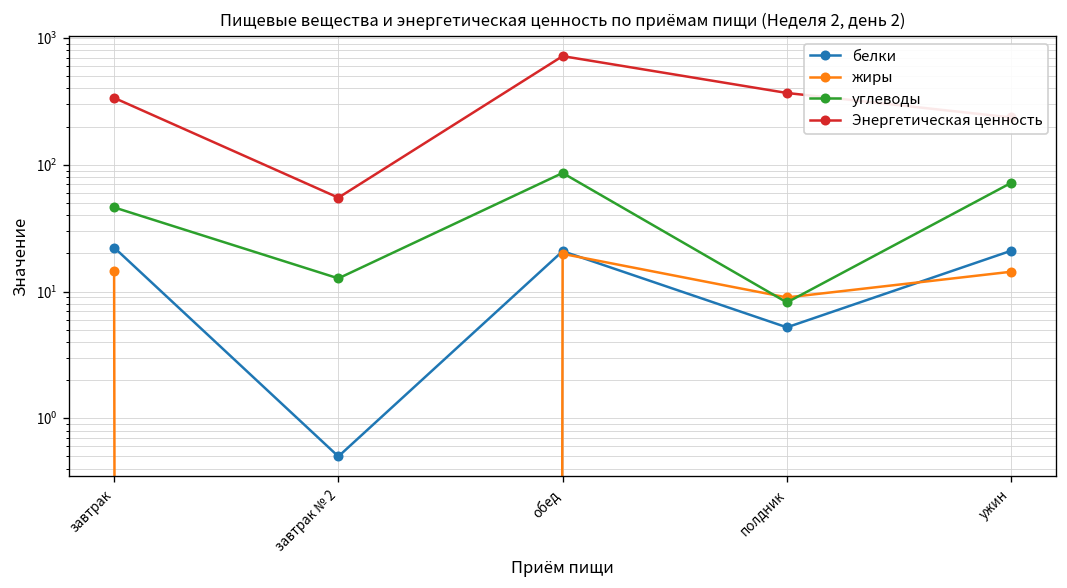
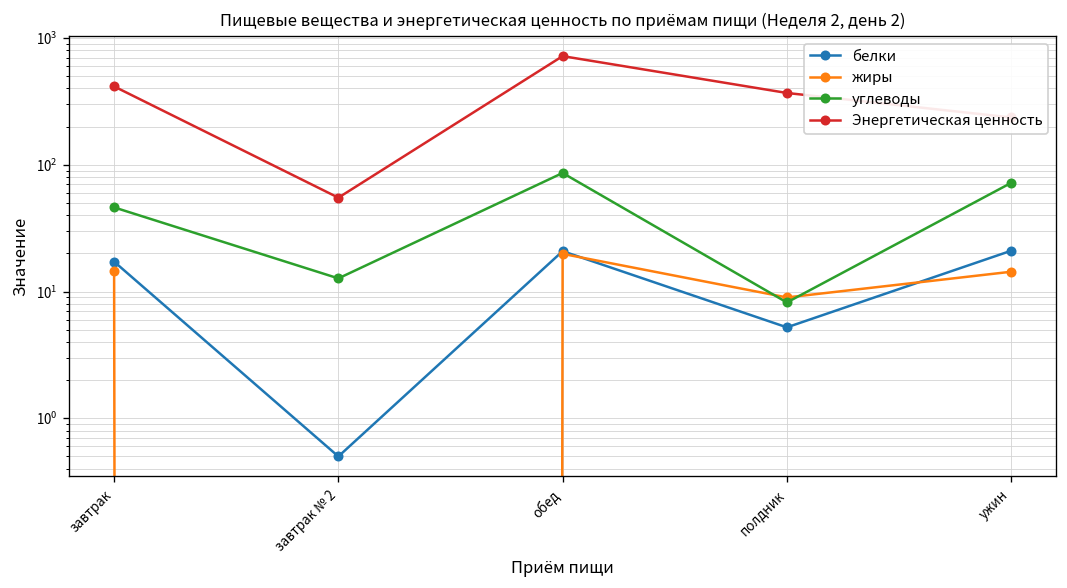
белки, завтрак: 22 -> 17
Энергетическая ценность, завтрак: 340 -> 420
